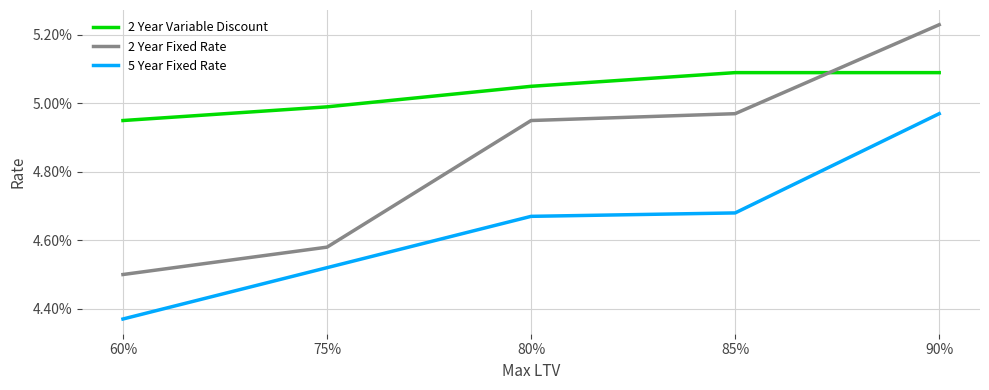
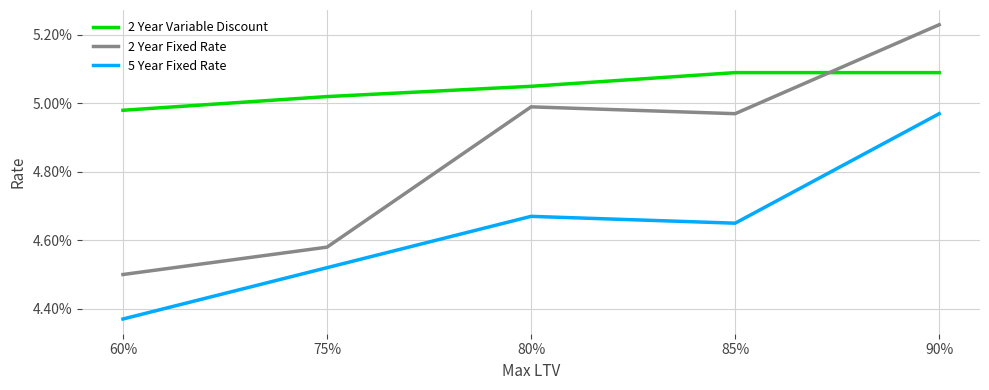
2 Year Variable Discount, 60%: 4.95% -> 4.98%
2 Year Variable Discount, 75%: 4.99% -> 5.02%
2 Year Fixed Rate, 80%: 4.95% -> 4.99%
5 Year Fixed Rate, 85%: 4.68% -> 4.65%
